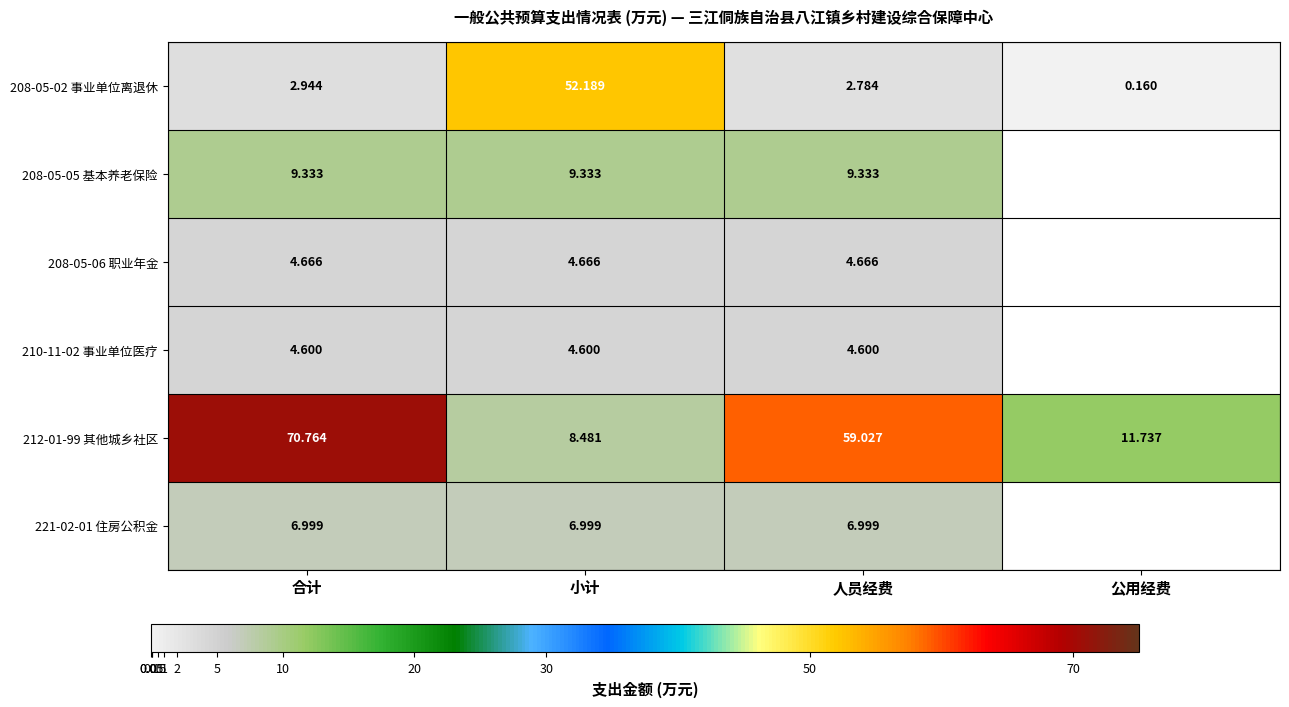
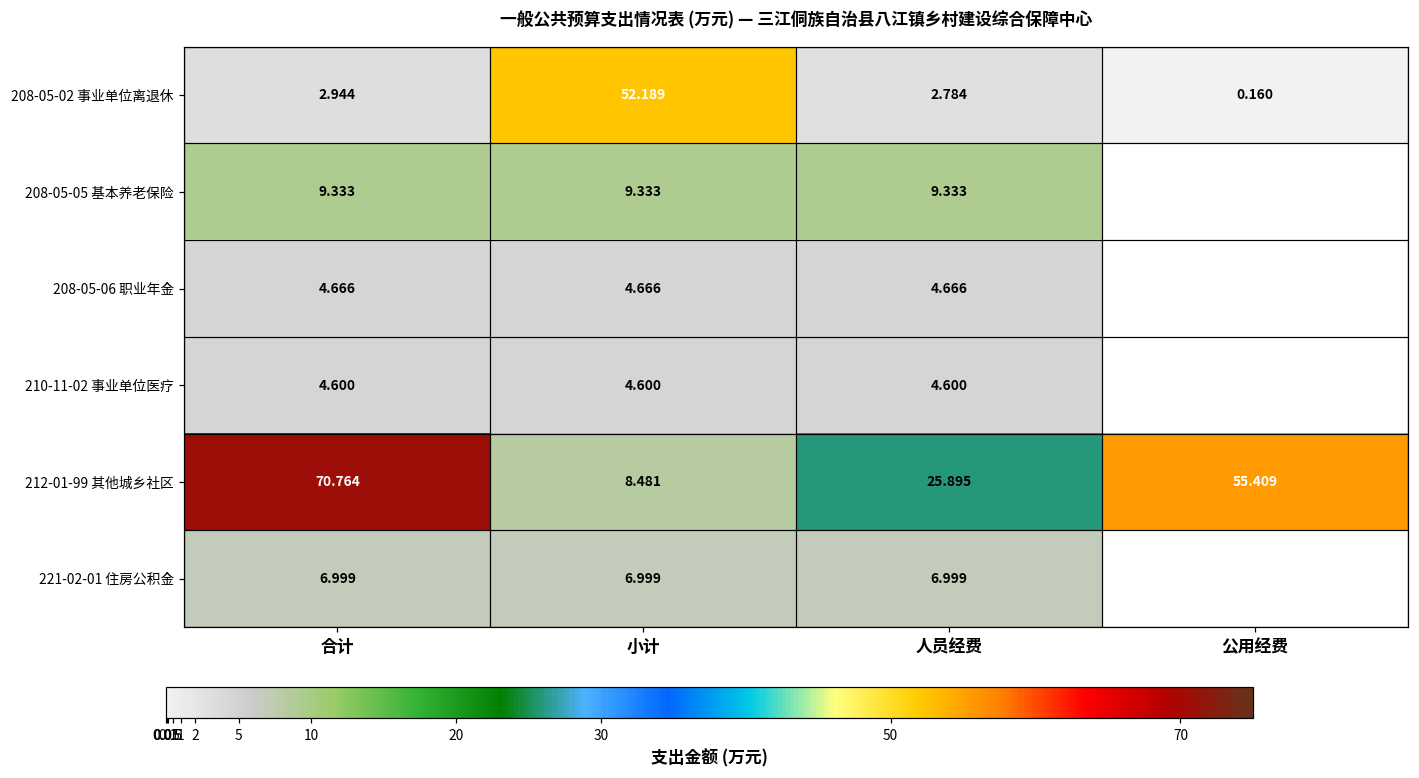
212-01-99 其他城乡社区, 人员经费: 59.027 -> 25.895
212-01-99 其他城乡社区, 公用经费: 11.737 -> 55.409
